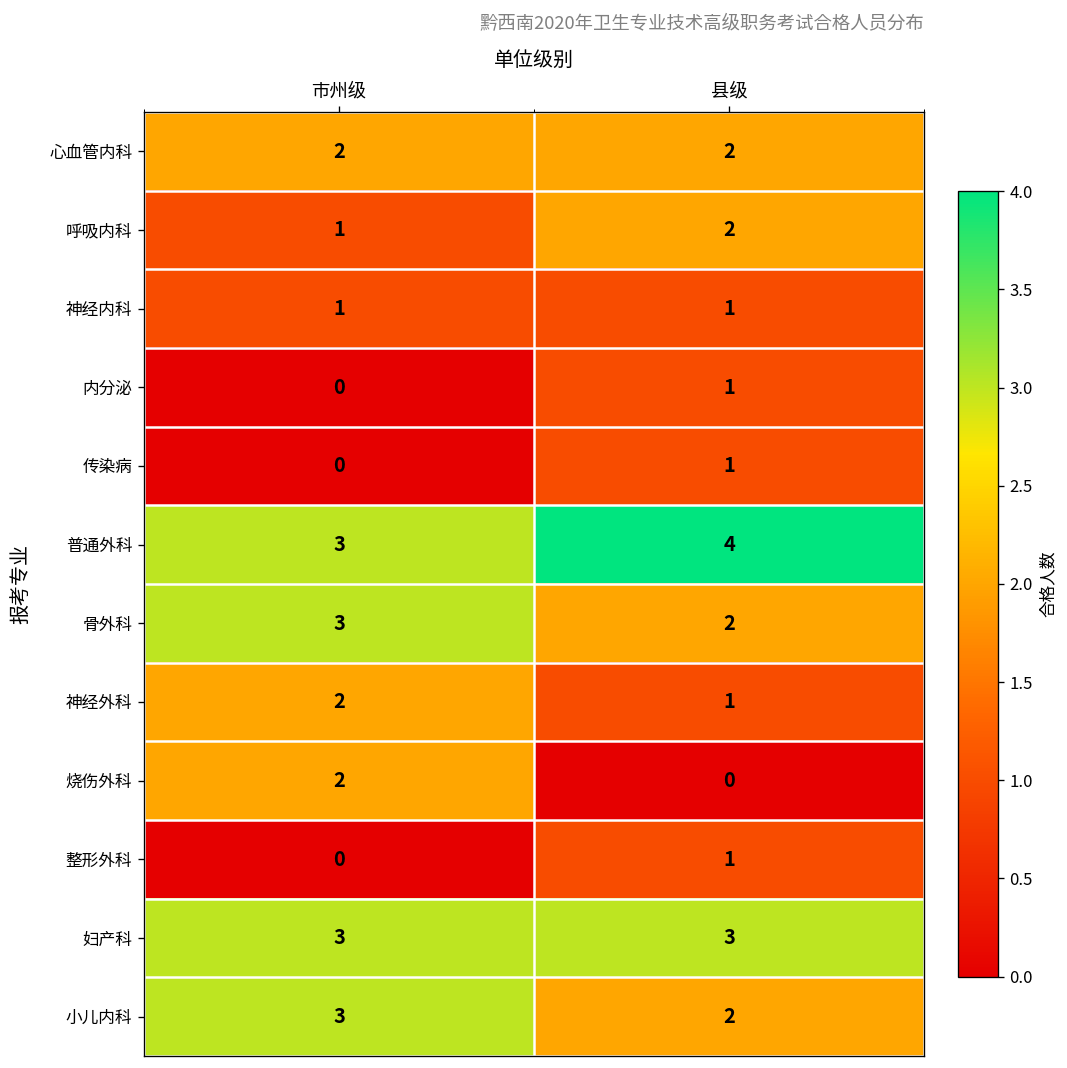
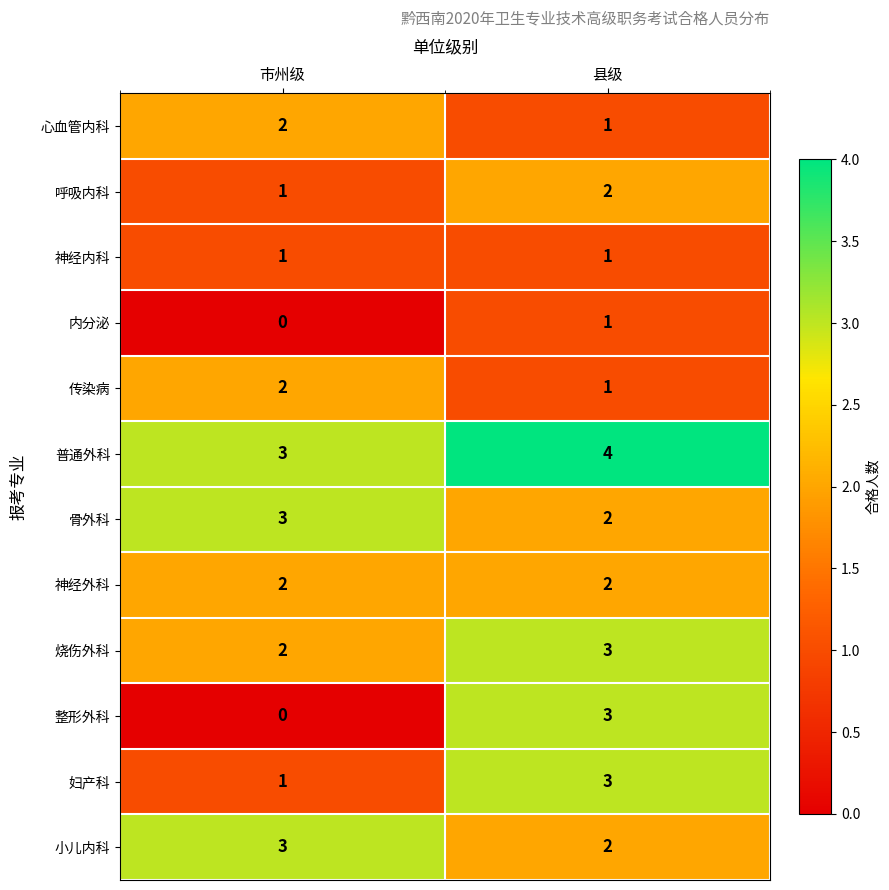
心血管内科, 县级: 2 -> 1
传染病, 市州级: 0 -> 2
神经外科, 县级: 1 -> 2
烧伤外科, 县级: 0 -> 3
整形外科, 县级: 1 -> 3
妇产科, 市州级: 3 -> 1
